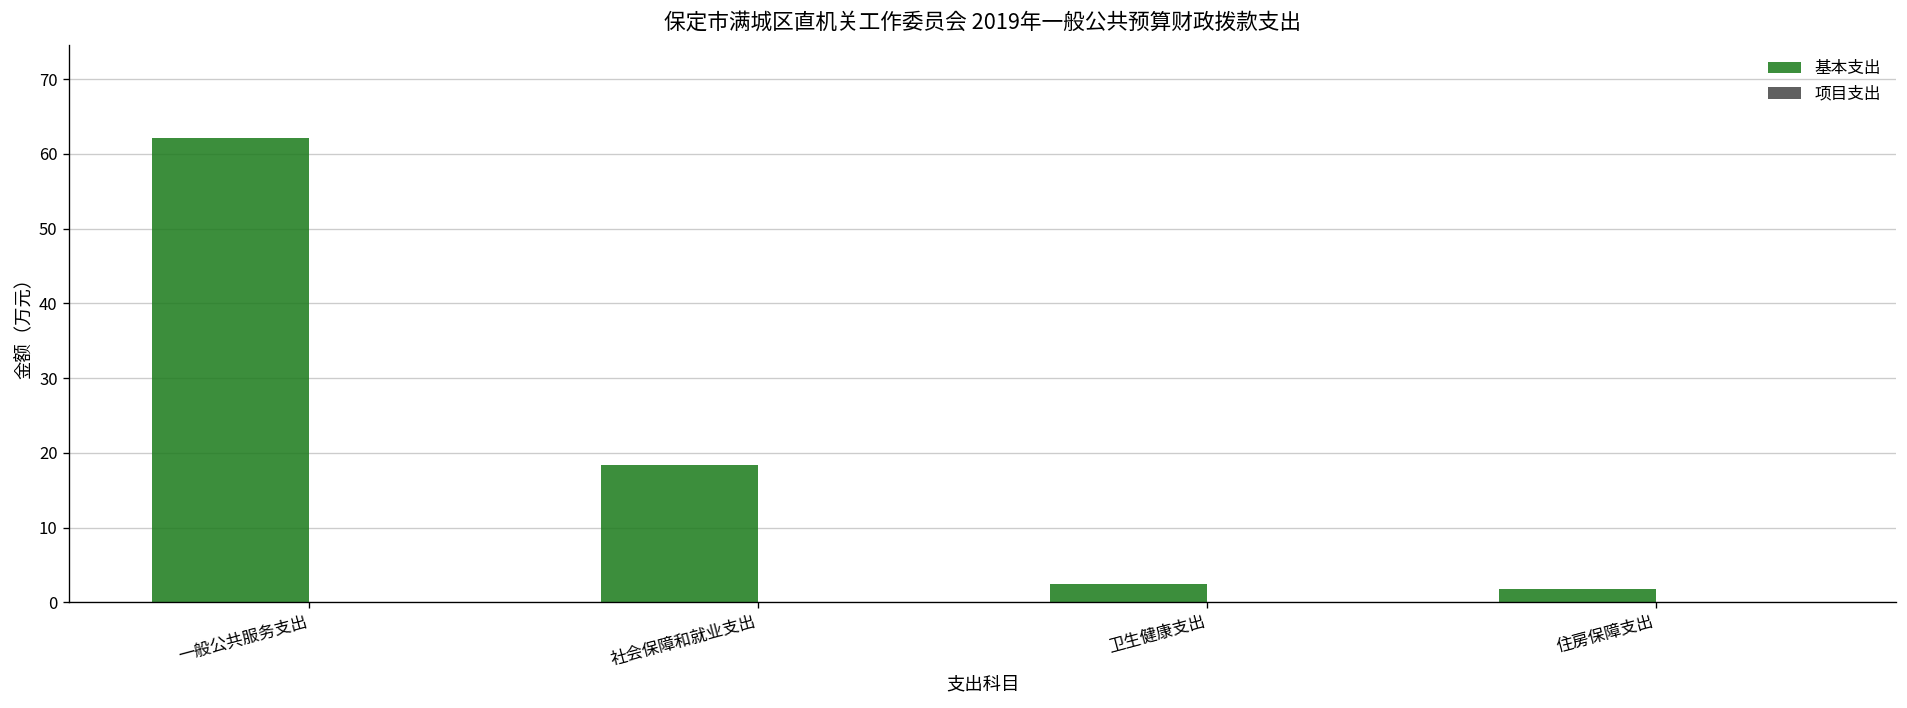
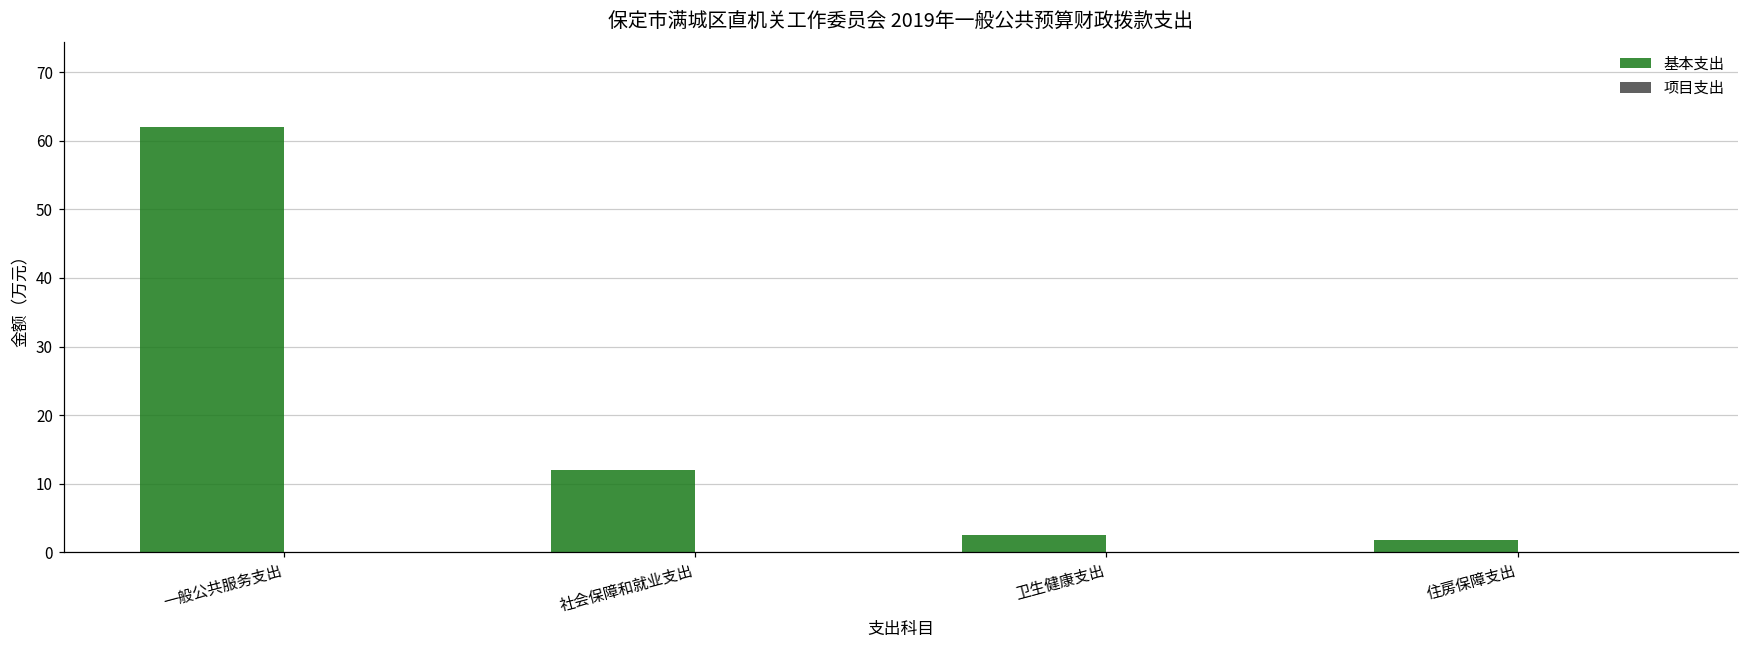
基本支出, 社会保障和就业支出: 18 -> 12
